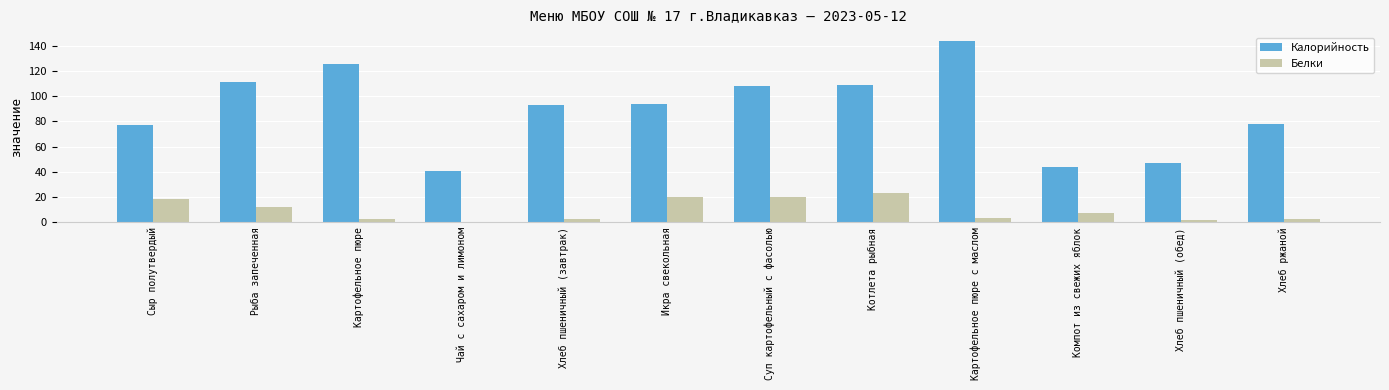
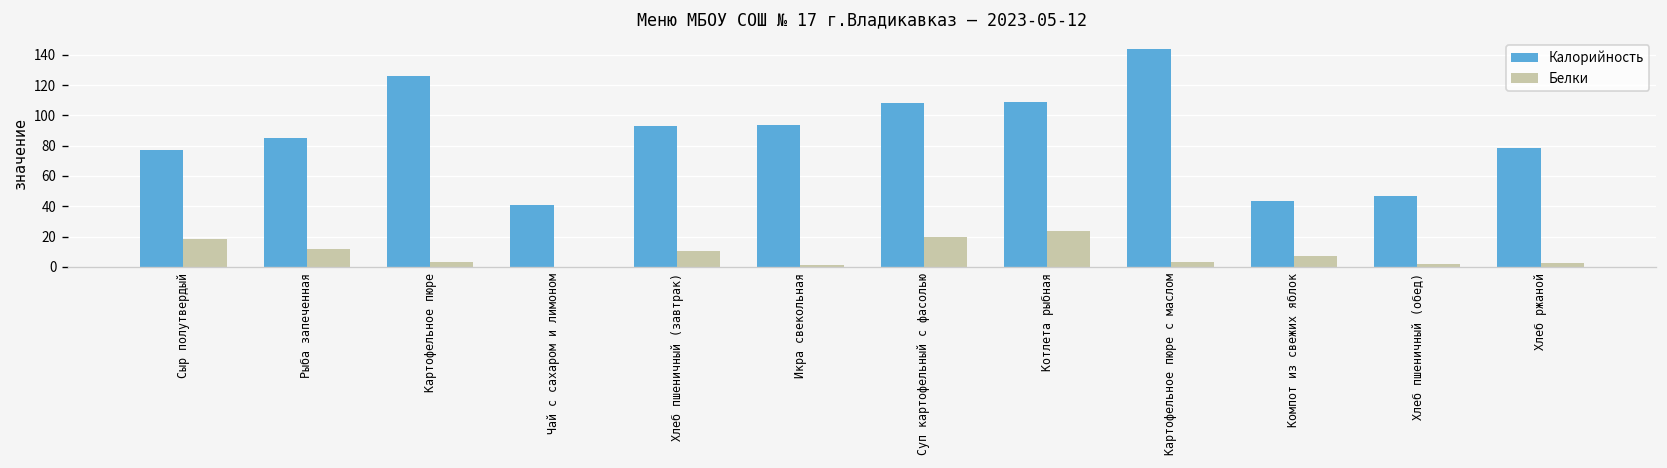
Калорийность, Рыба запеченная: 111 -> 85
Белки, Хлеб пшеничный (завтрак): 3 -> 10
Белки, Икра свекольная: 20 -> 1
